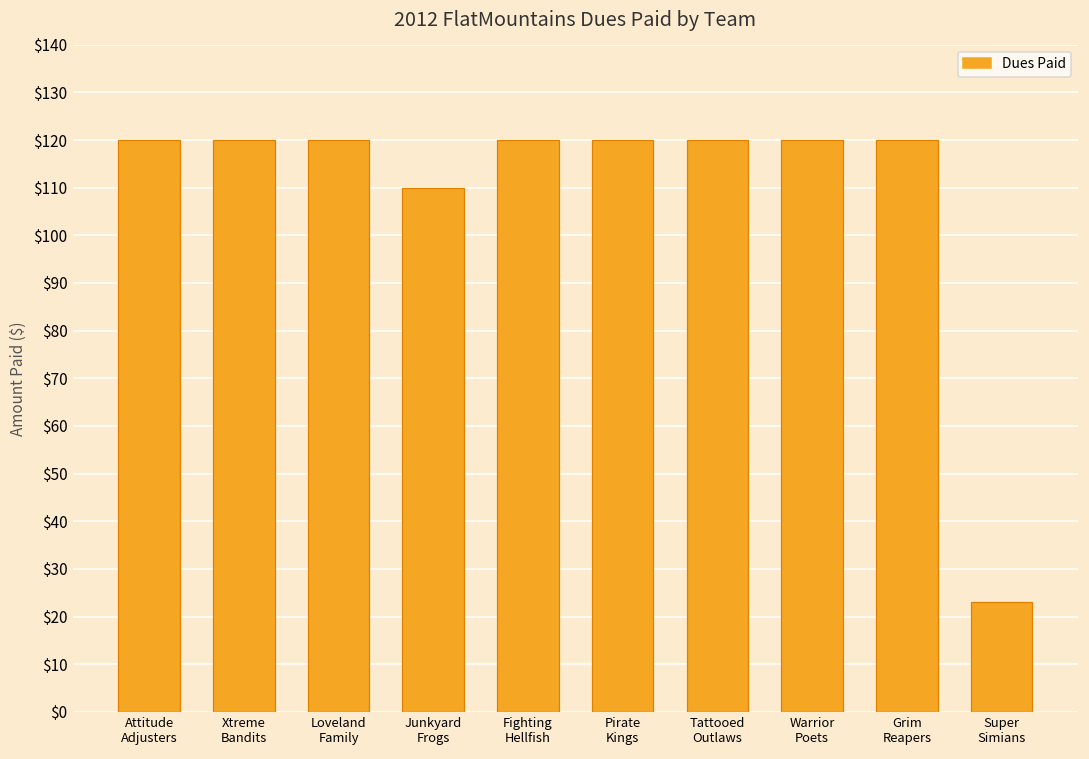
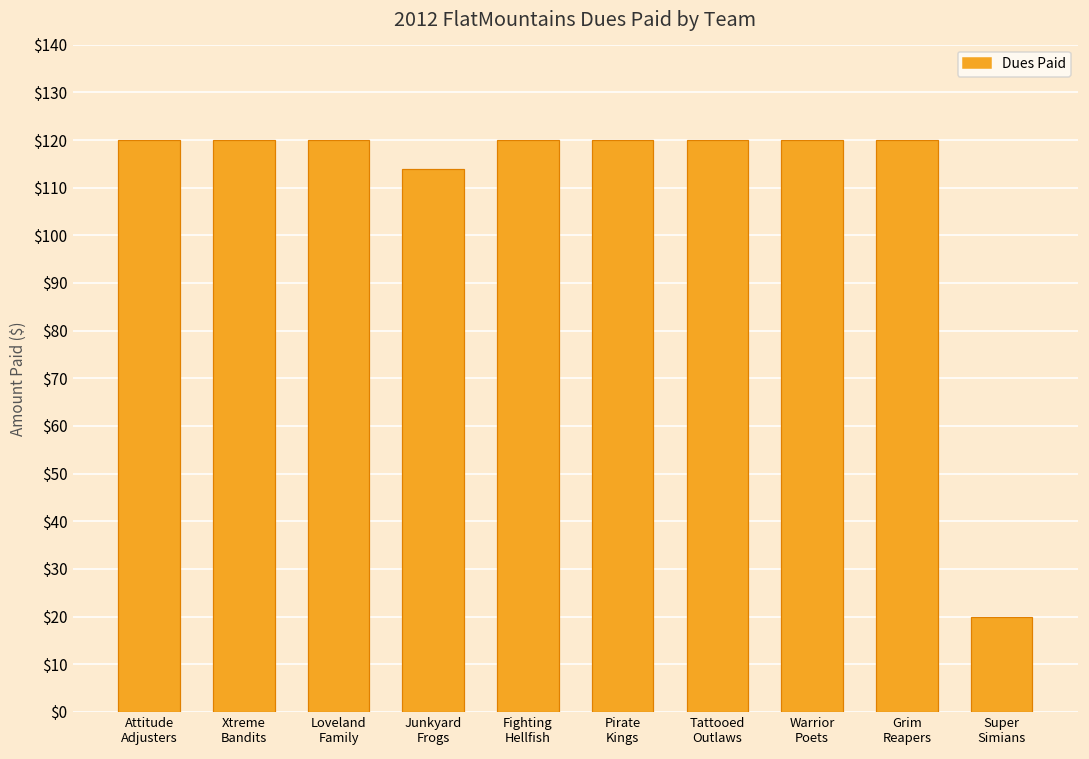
Junkyard Frogs: $110 -> $114
Super Simians: $23 -> $20
